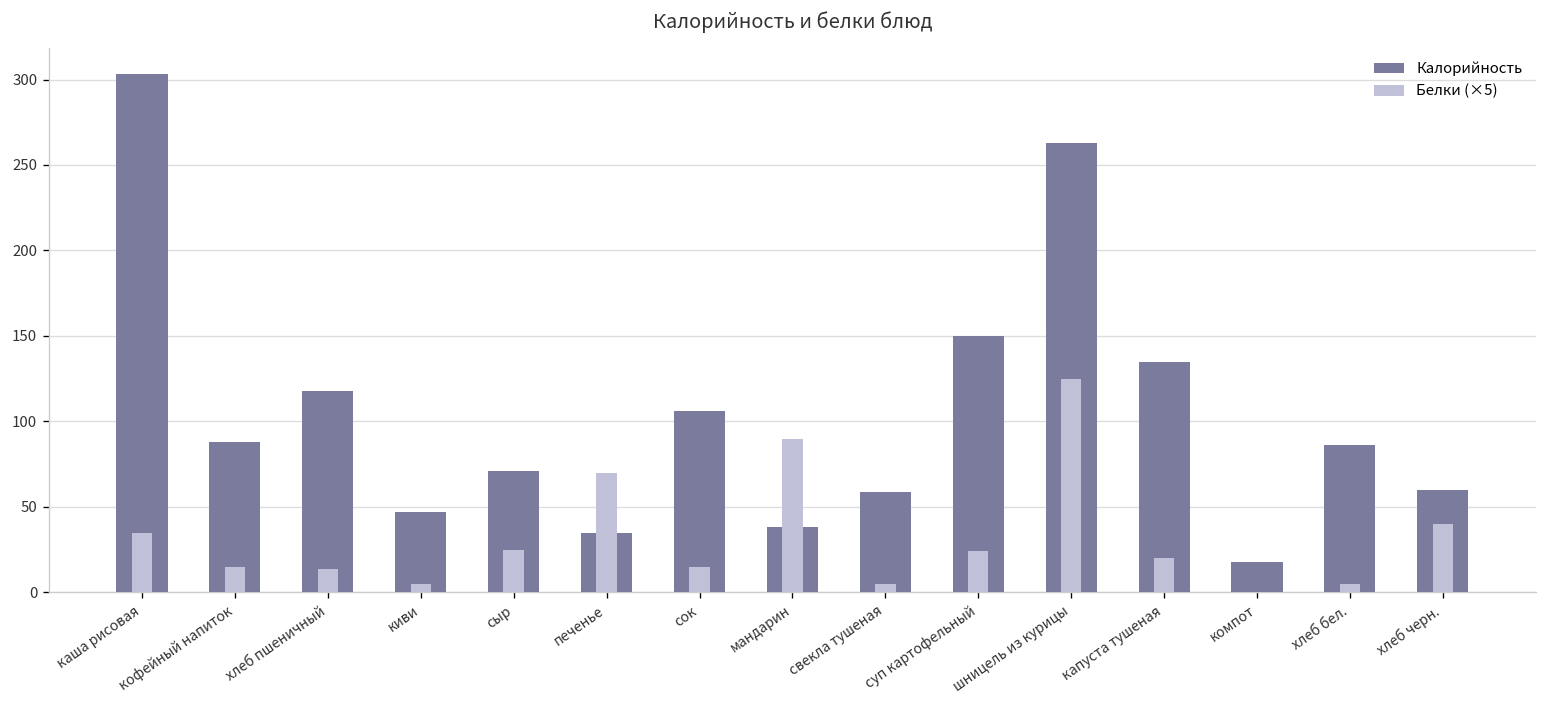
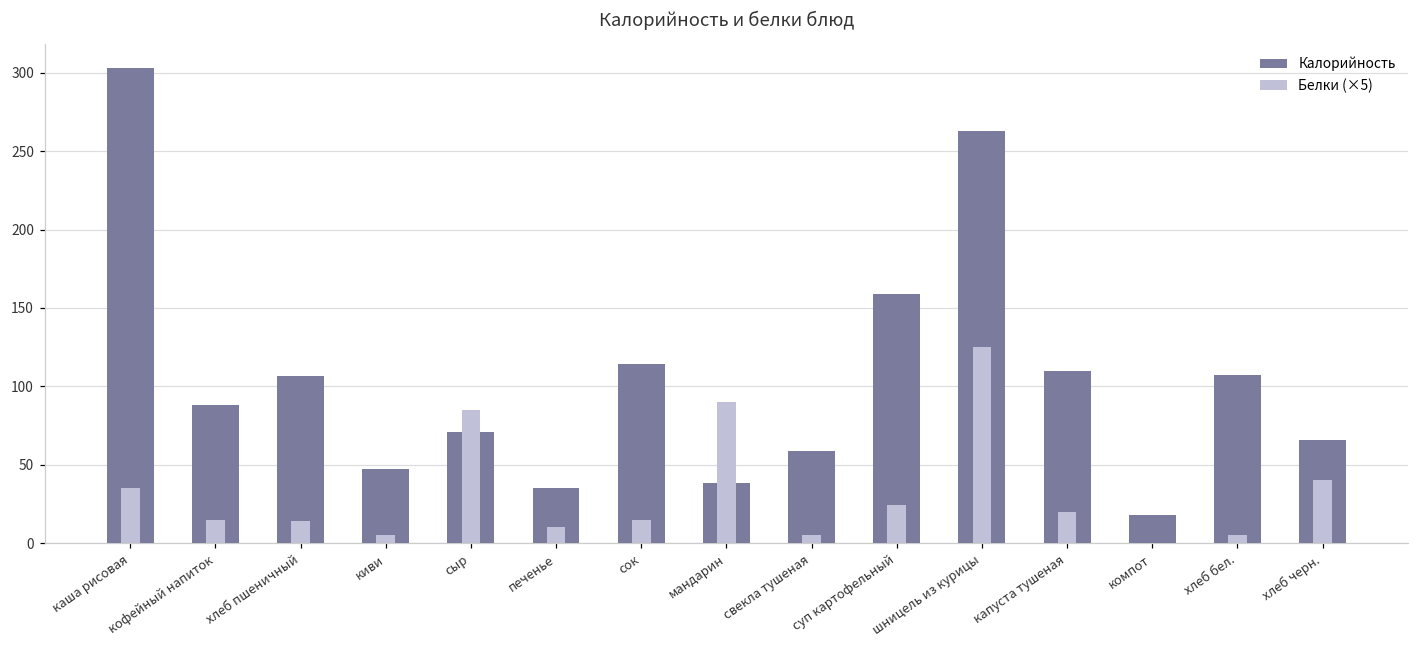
Калорийность, хлеб пшеничный: 118 -> 107
Белки (×5), сыр: 25 -> 85
Белки (×5), печенье: 70 -> 10
Калорийность, сок: 106 -> 114
Калорийность, суп картофельный: 150 -> 159
Калорийность, капуста тушеная: 135 -> 110
Калорийность, хлеб бел.: 86 -> 107
Калорийность, хлеб черн.: 60 -> 66
